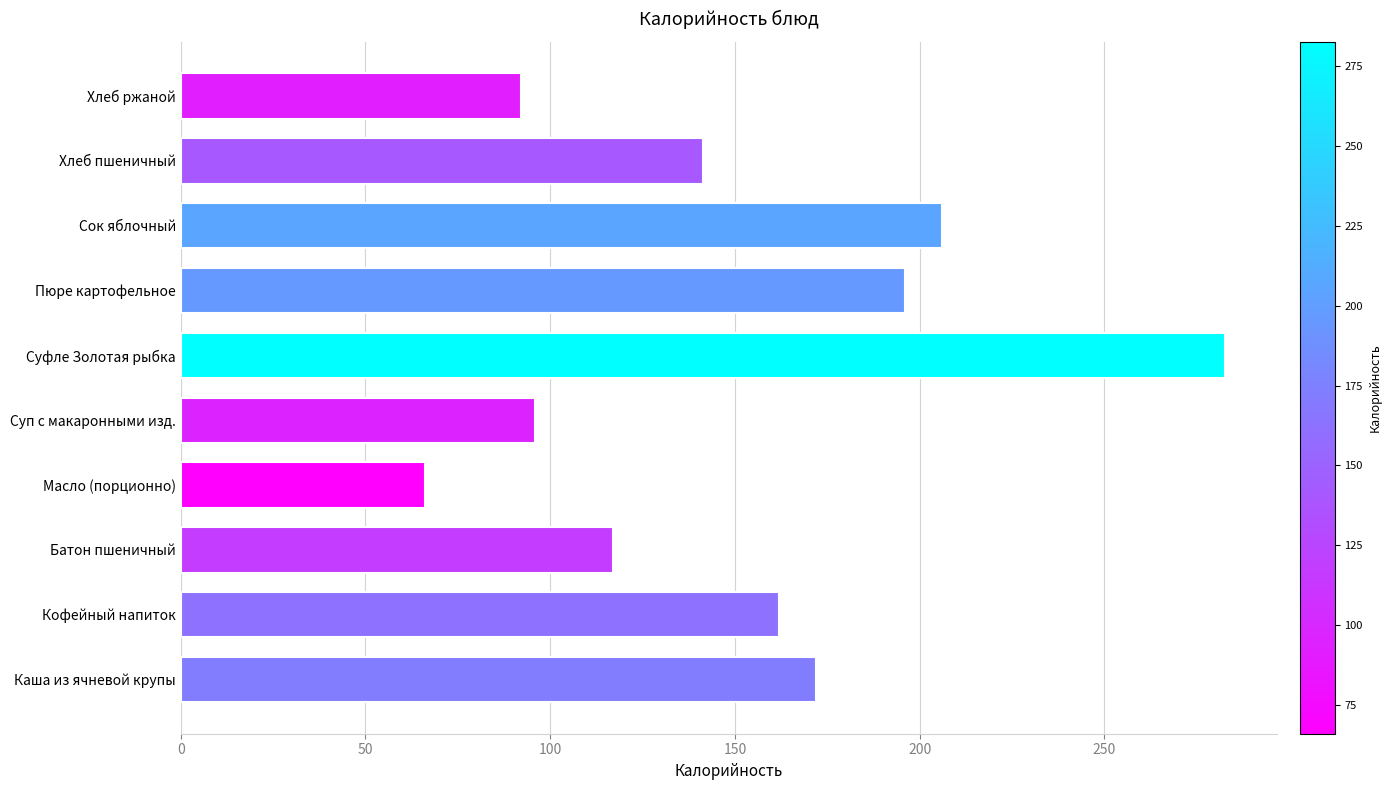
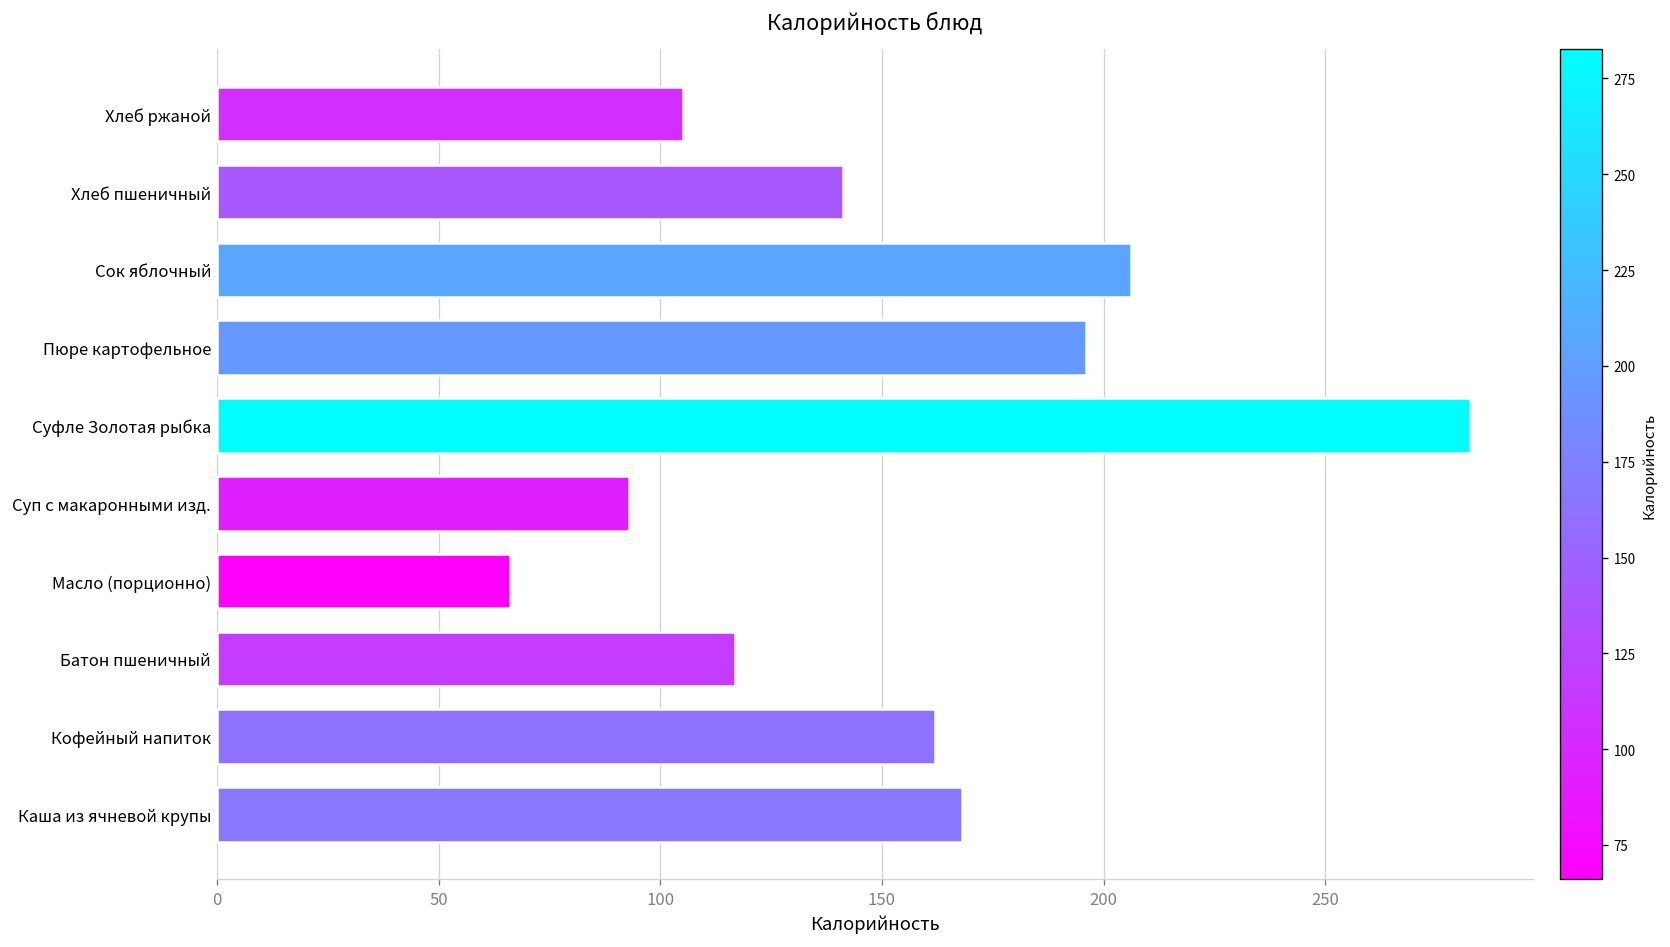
Хлеб ржаной: 92 -> 105
Суп с макаронными изд.: 96 -> 93
Каша из ячневой крупы: 172 -> 168
